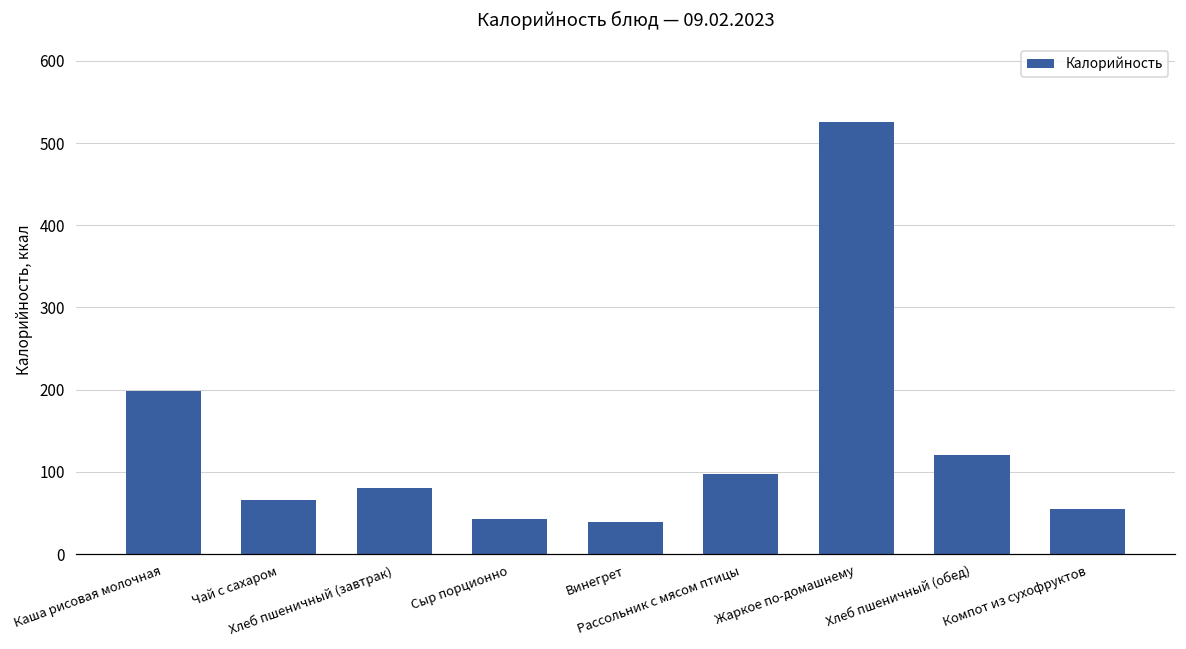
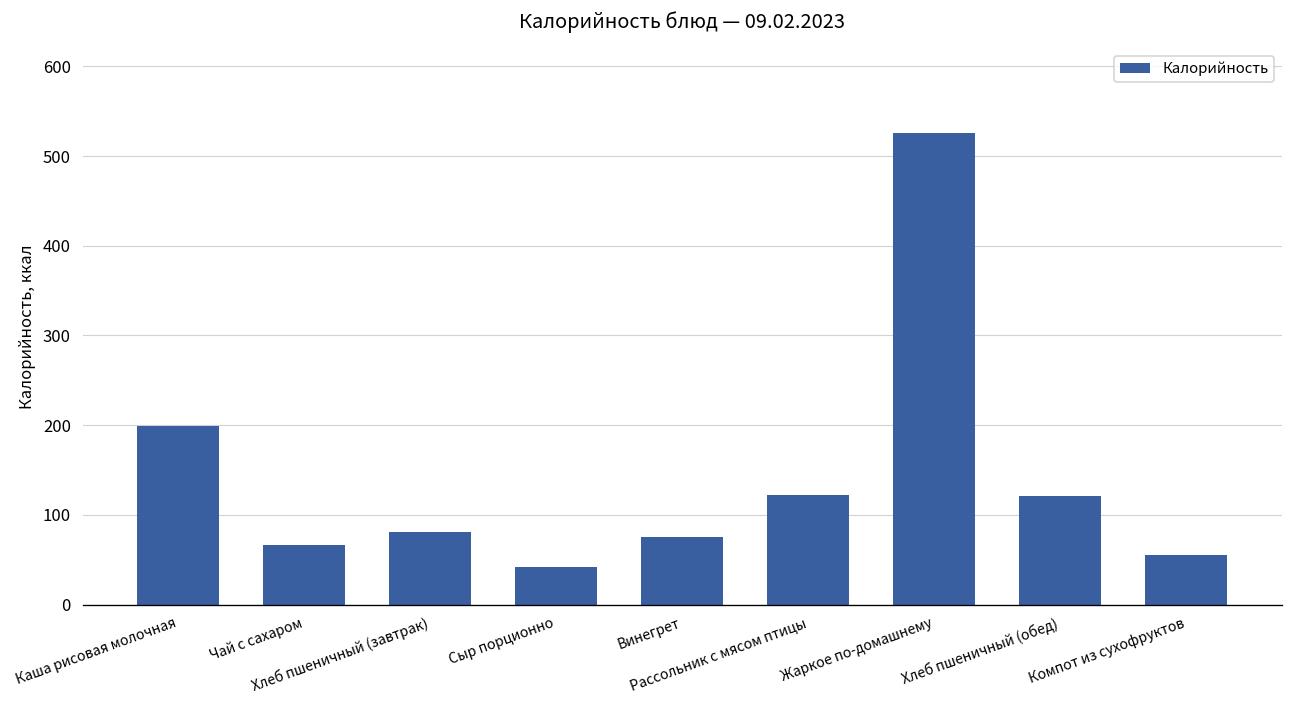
Винегрет: 40 -> 80
Рассольник с мясом птицы: 100 -> 120
